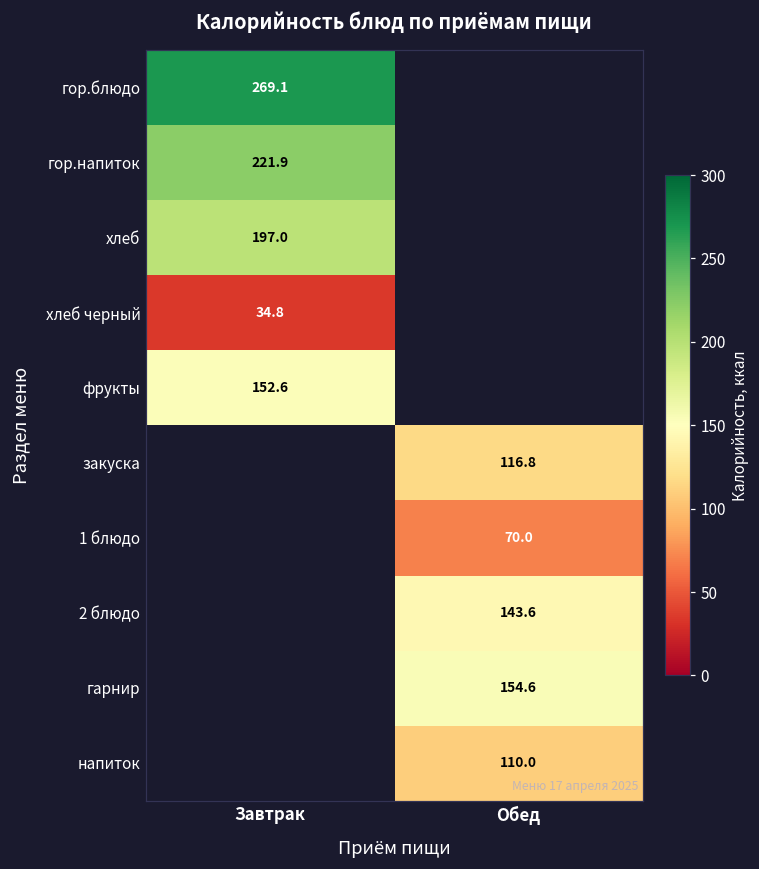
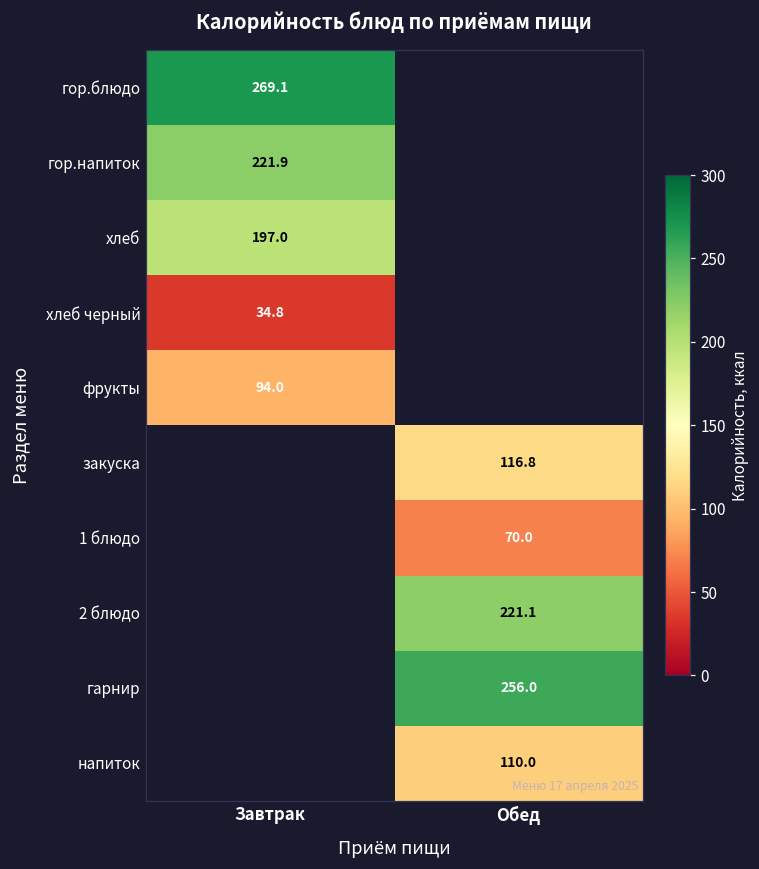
фрукты, Завтрак: 152.6 -> 94.0
2 блюдо, Обед: 143.6 -> 221.1
гарнир, Обед: 154.6 -> 256.0
